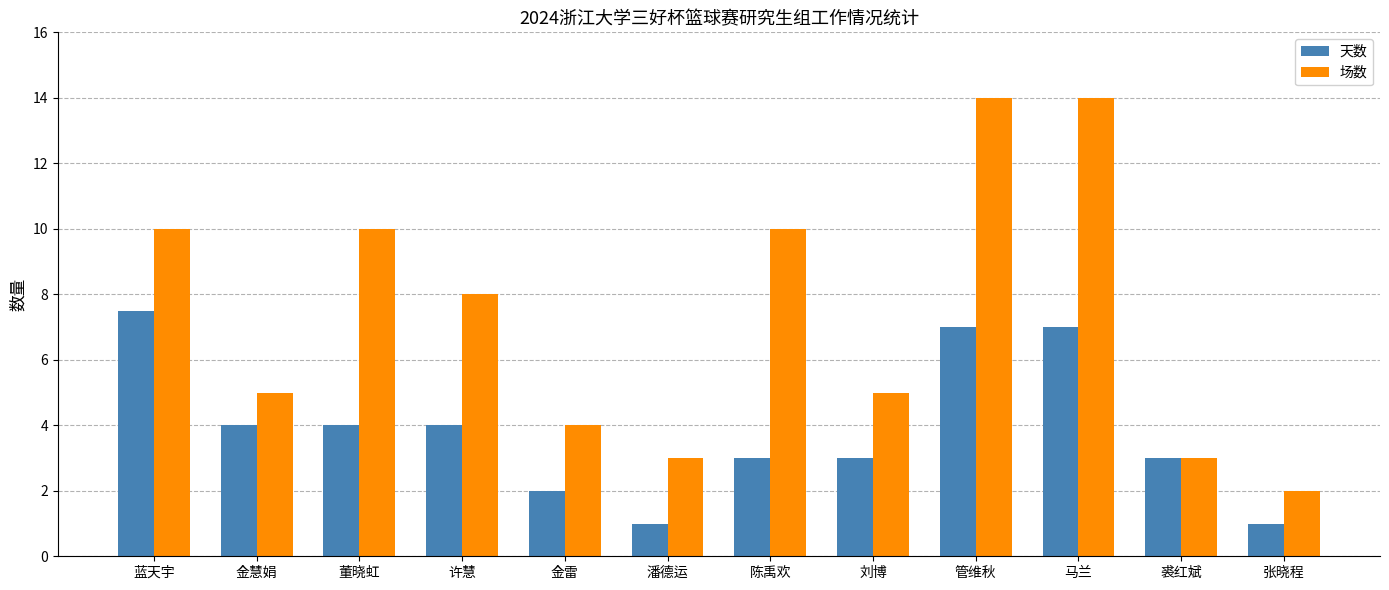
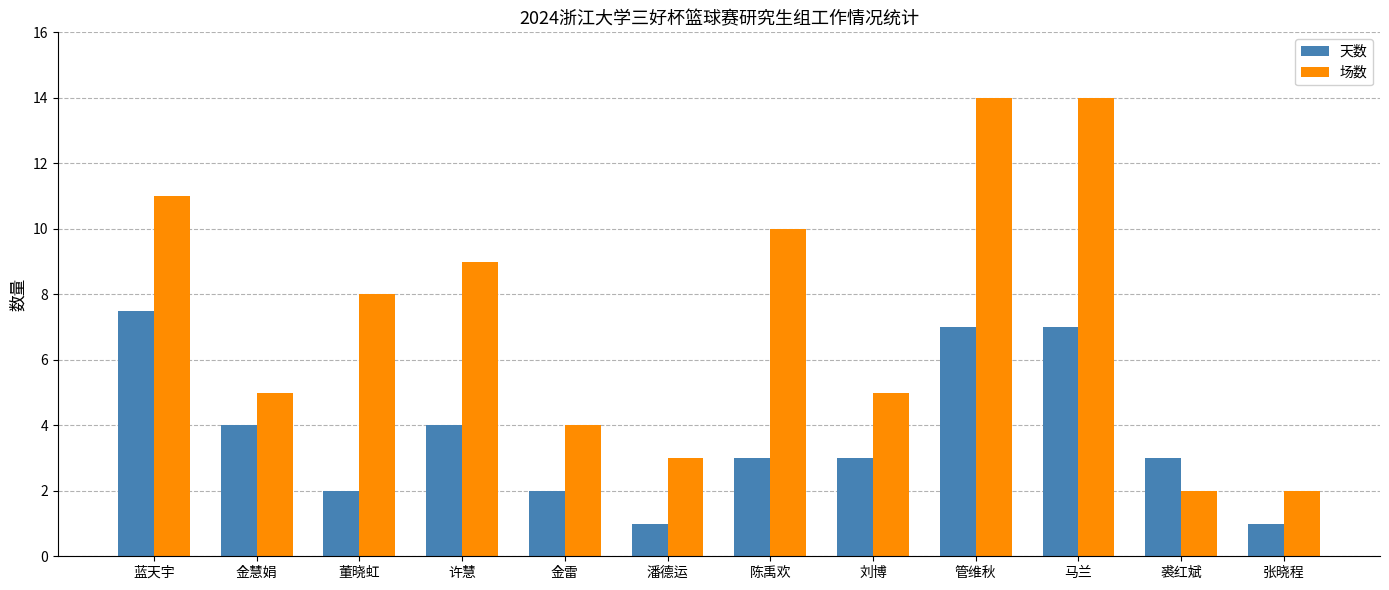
场数, 蓝天宇: 10 -> 11
天数, 董晓虹: 4 -> 2
场数, 董晓虹: 10 -> 8
场数, 许慧: 8 -> 9
场数, 裘红斌: 3 -> 2
